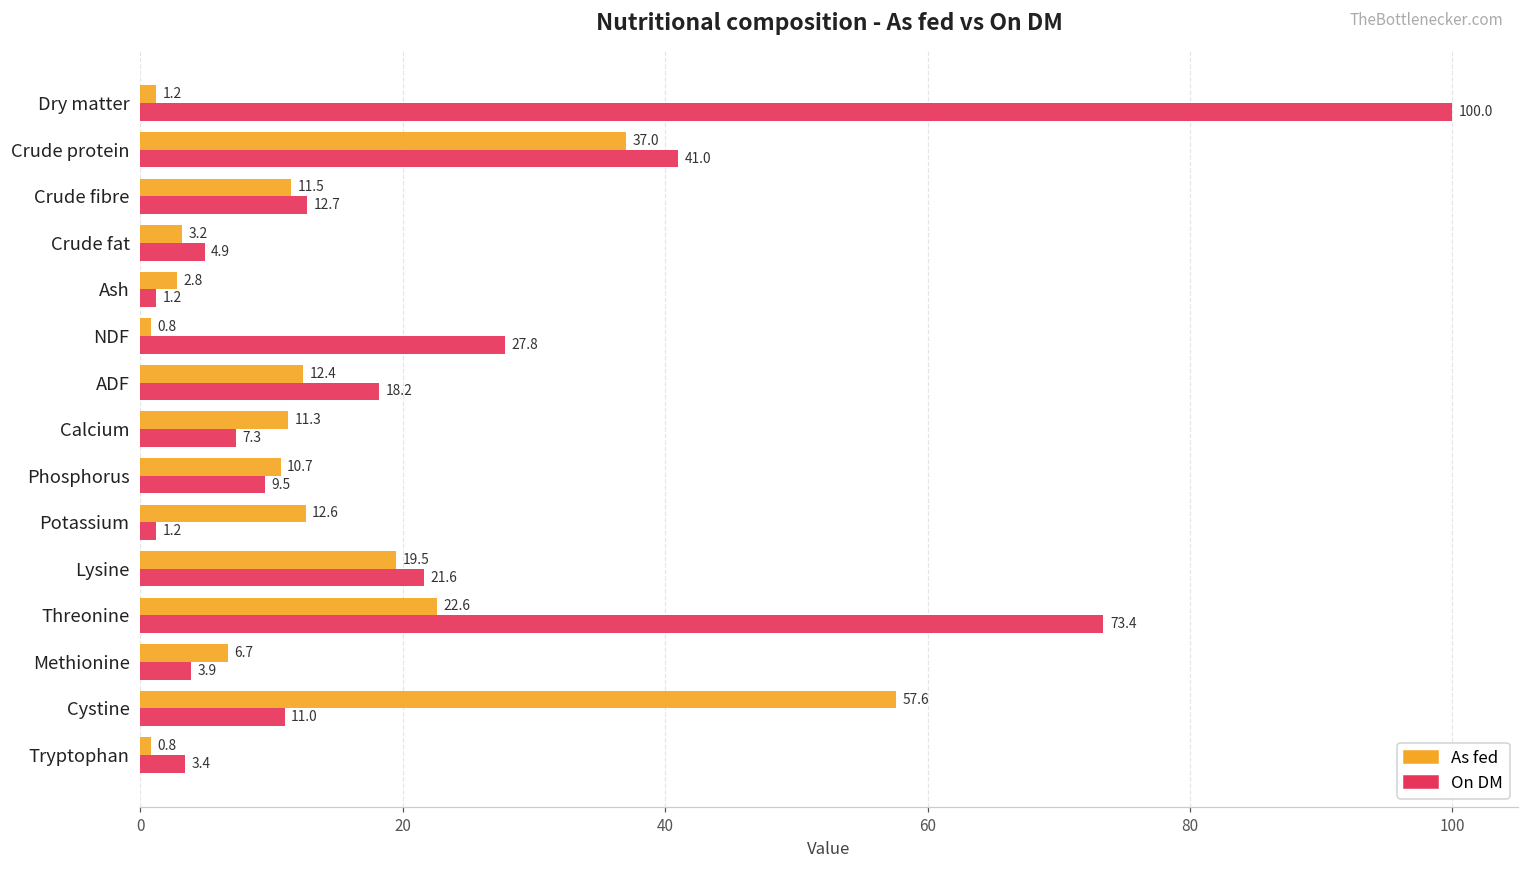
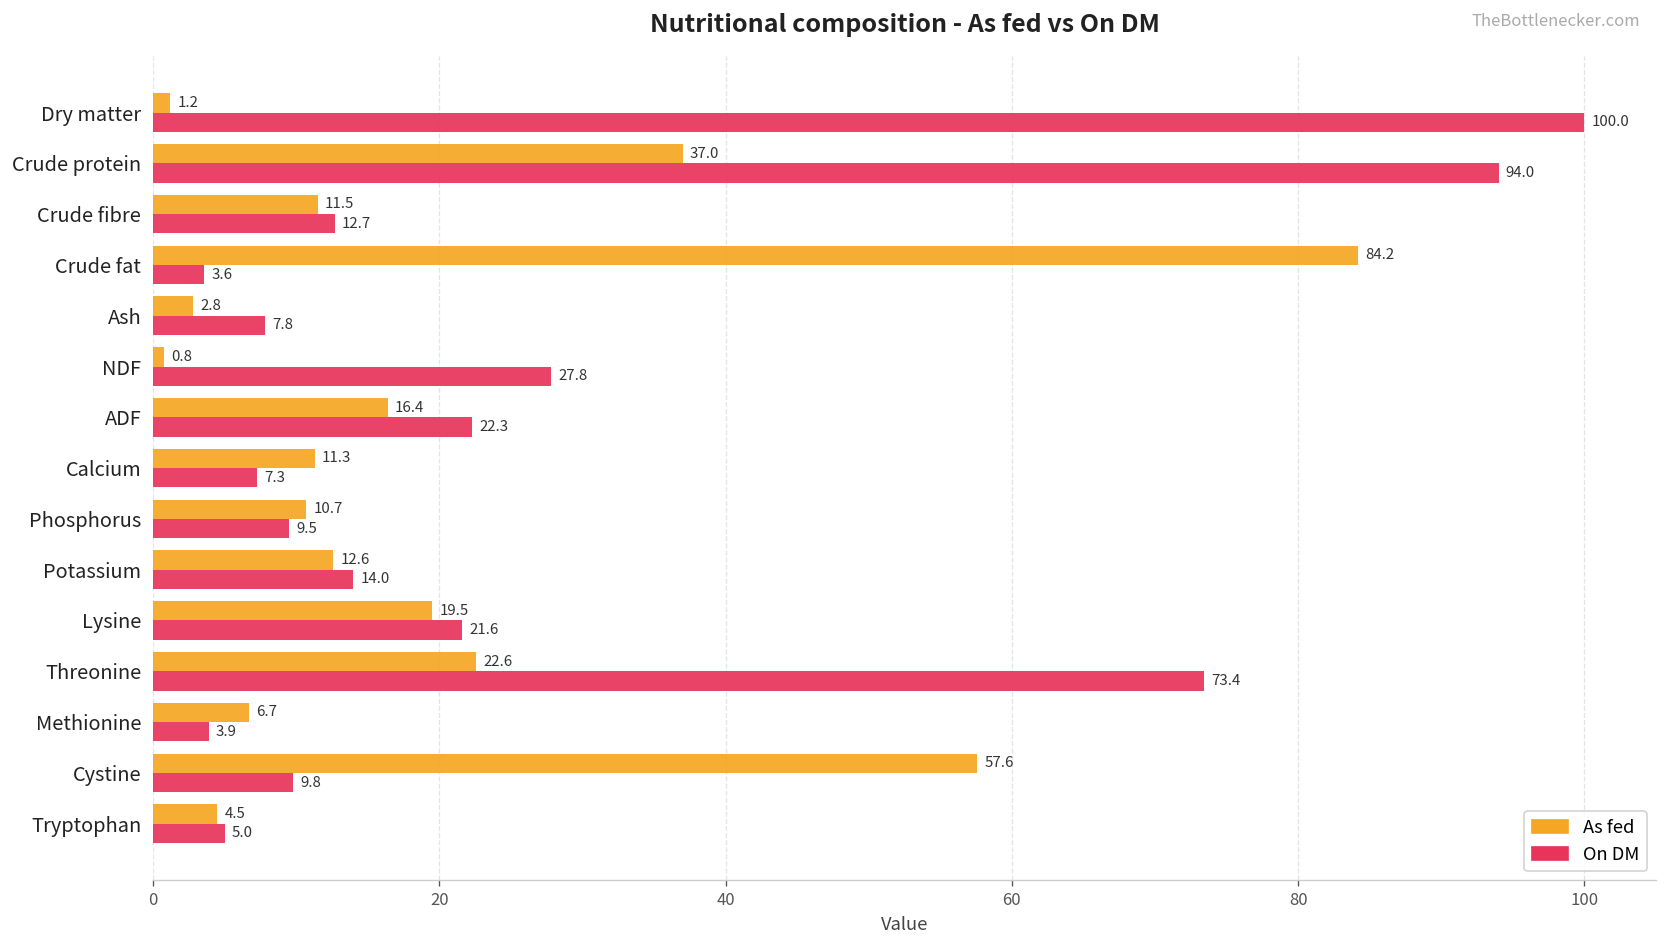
On DM, Crude protein: 41.0 -> 94.0
As fed, Crude fat: 3.2 -> 84.2
On DM, Crude fat: 4.9 -> 3.6
On DM, Ash: 1.2 -> 7.8
As fed, ADF: 12.4 -> 16.4
On DM, ADF: 18.2 -> 22.3
On DM, Potassium: 1.2 -> 14.0
On DM, Cystine: 11.0 -> 9.8
As fed, Tryptophan: 0.8 -> 4.5
On DM, Tryptophan: 3.4 -> 5.0
